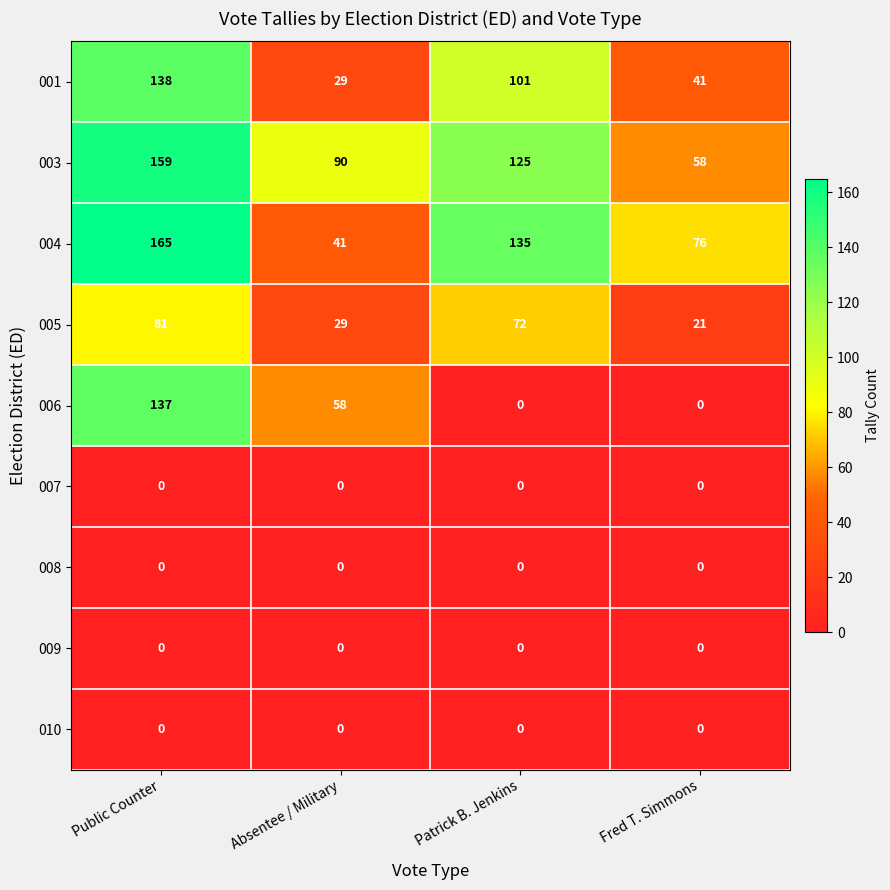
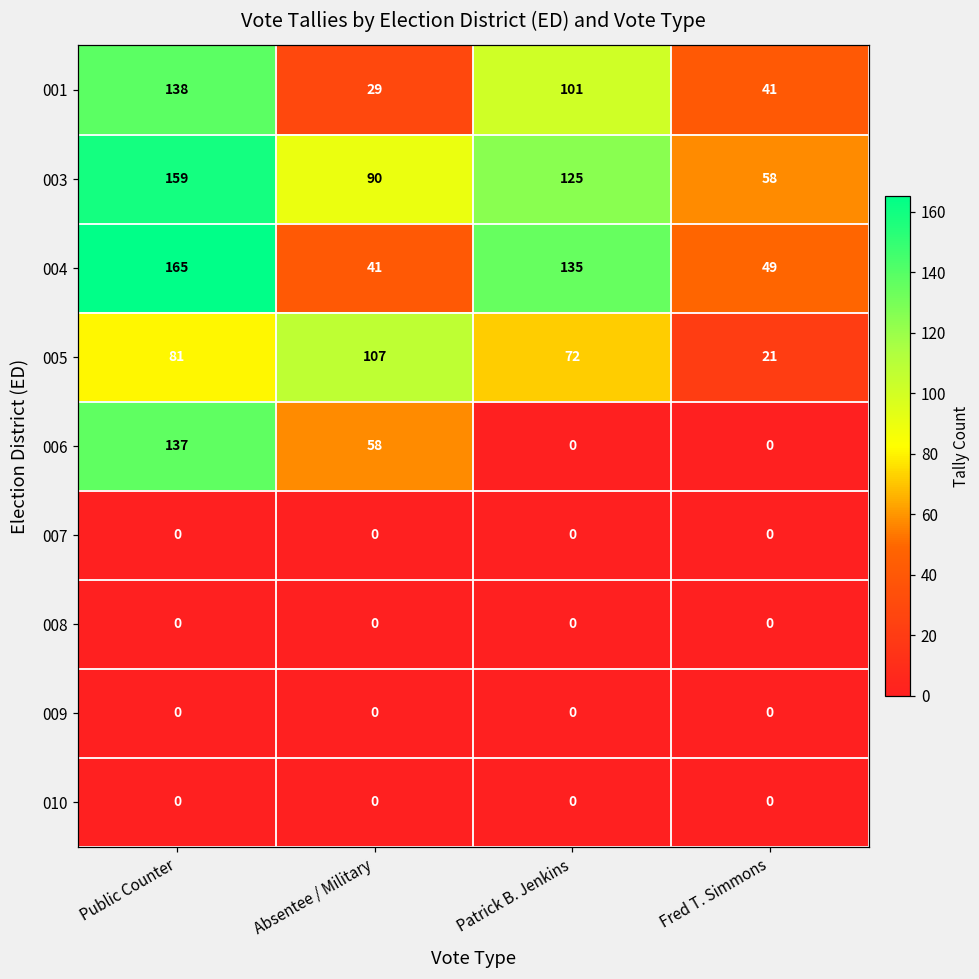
004, Fred T. Simmons: 76 -> 49
005, Absentee / Military: 29 -> 107
